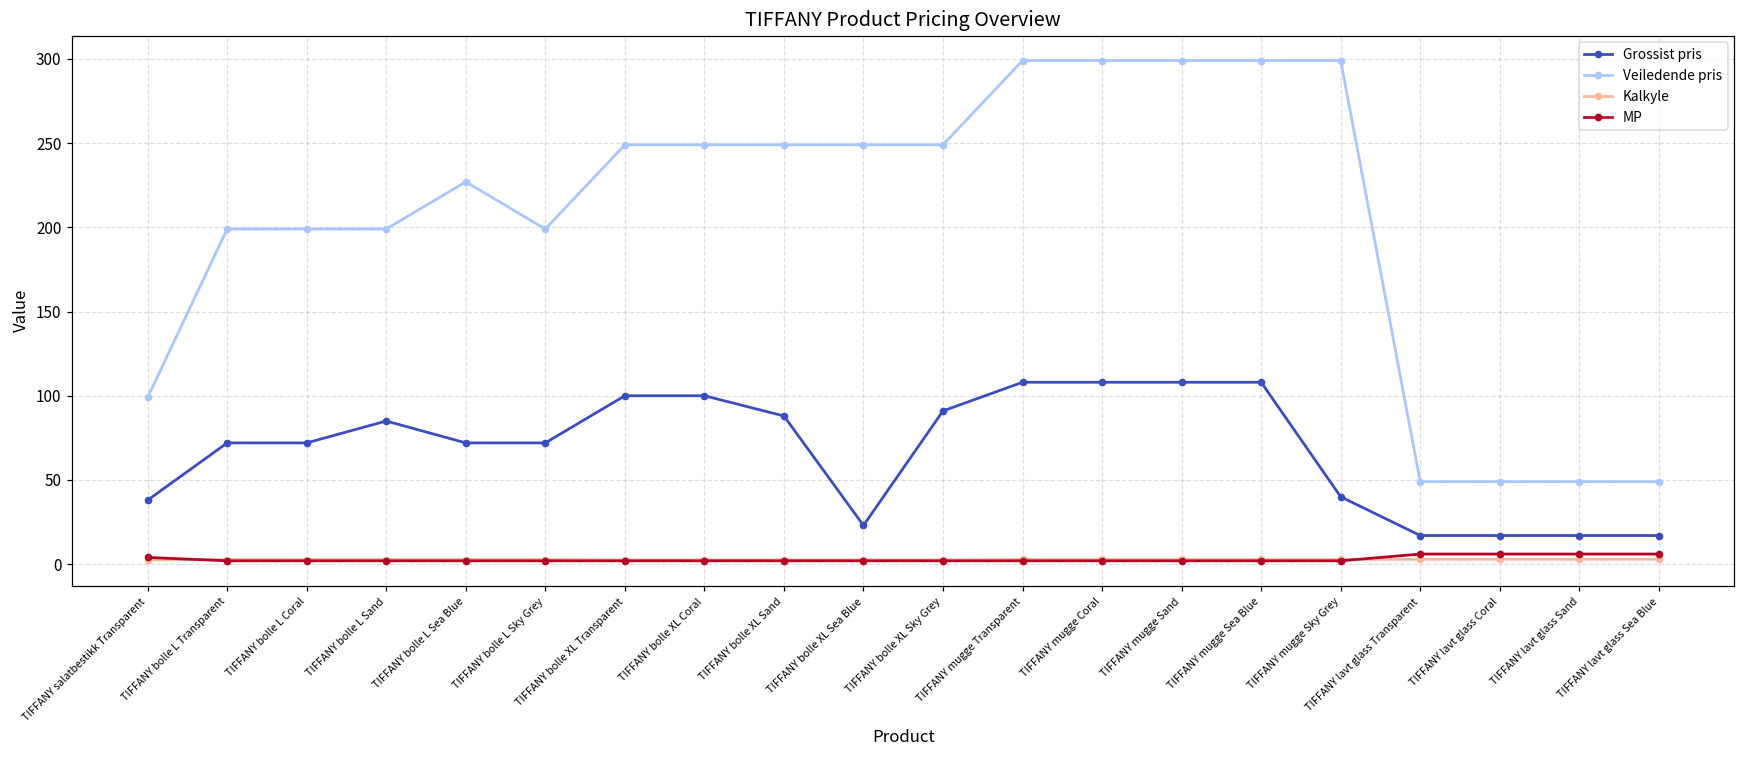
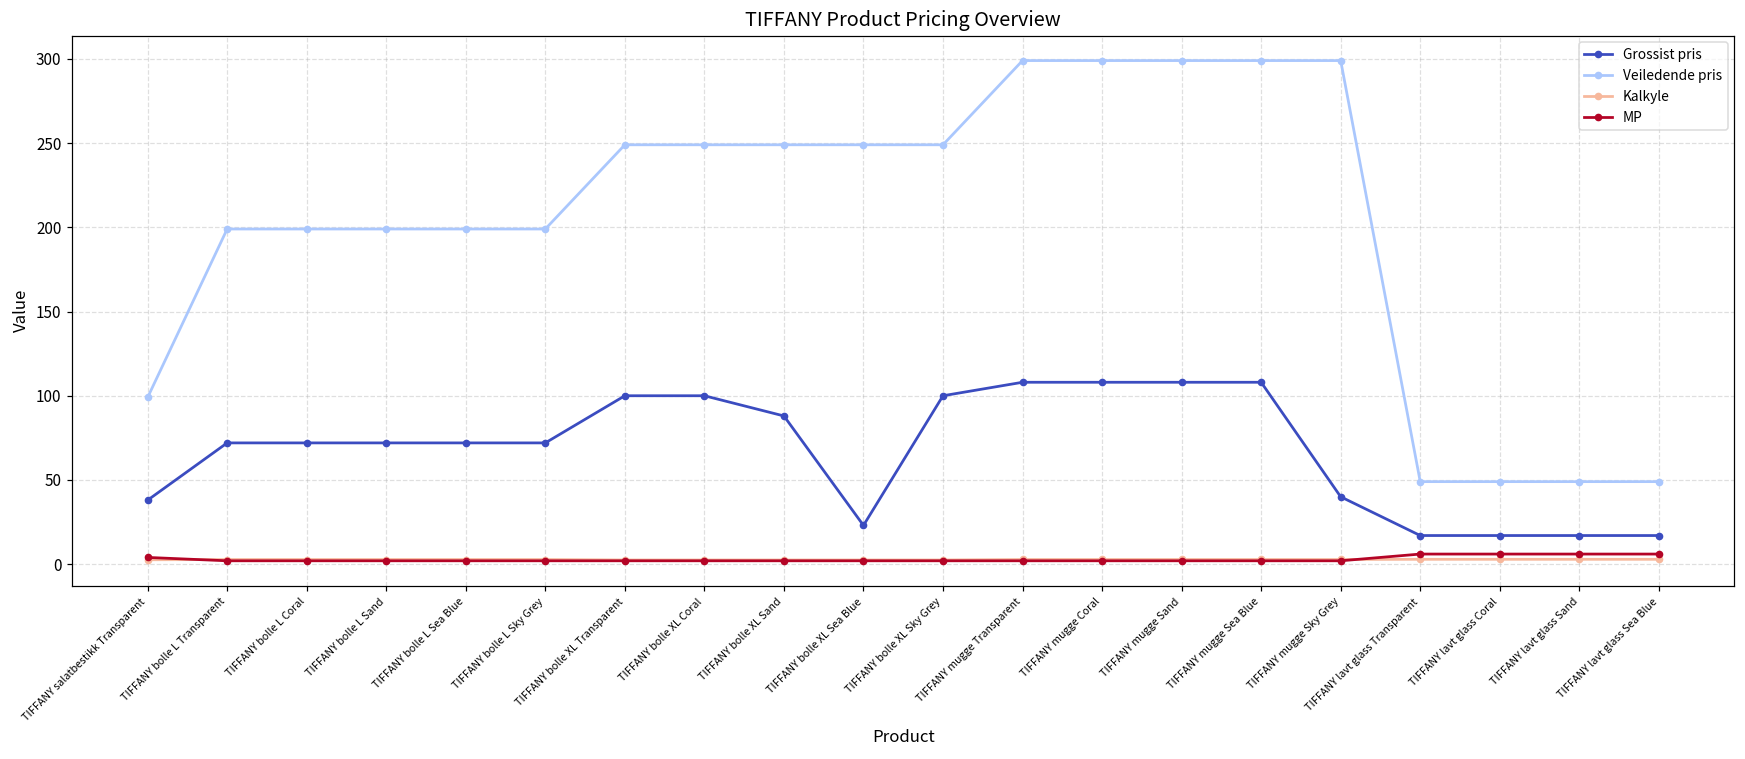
Grossist pris, TIFFANY bolle L Sand: 85 -> 72
Veiledende pris, TIFFANY bolle L Sea Blue: 227 -> 199
Grossist pris, TIFFANY bolle XL Sky Grey: 91 -> 100
